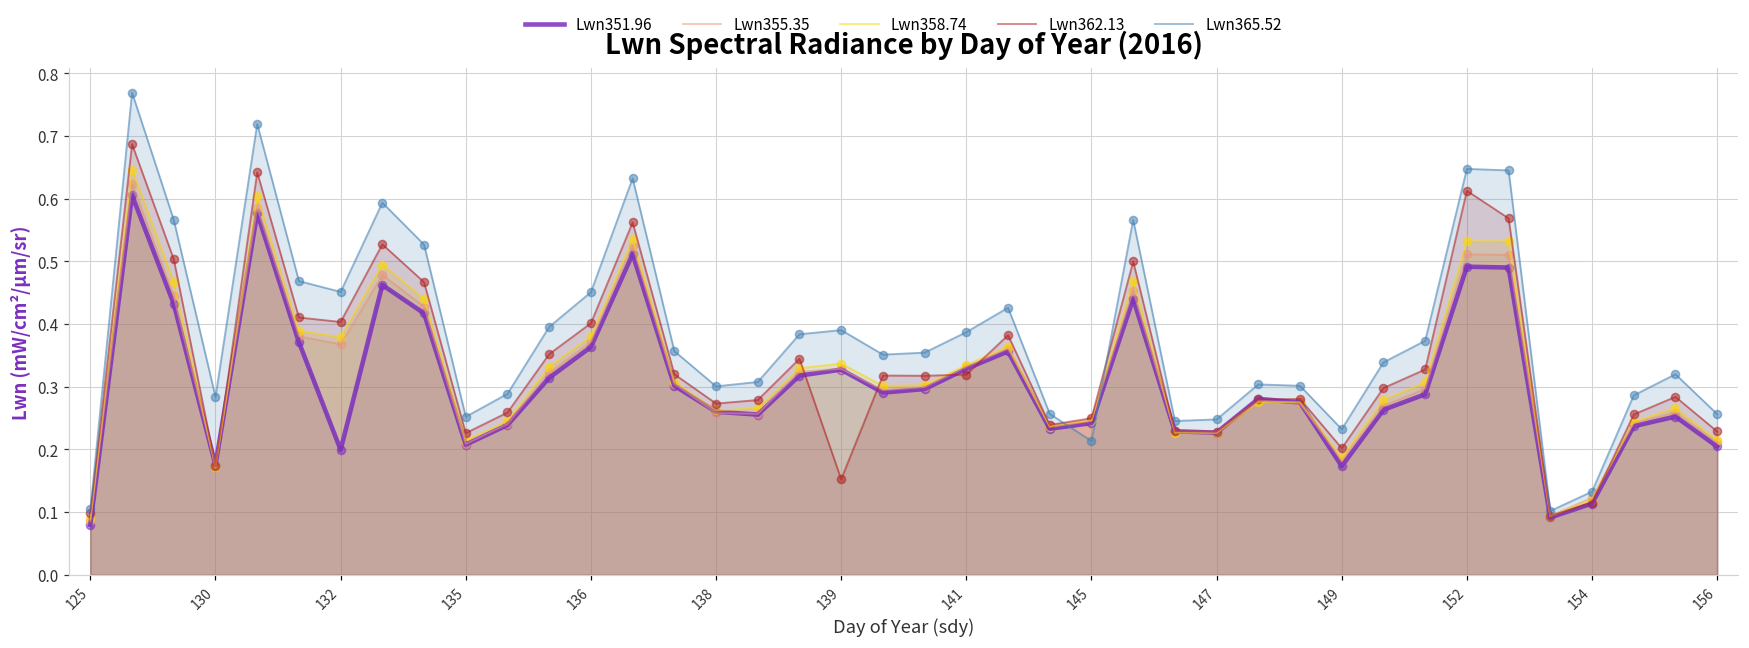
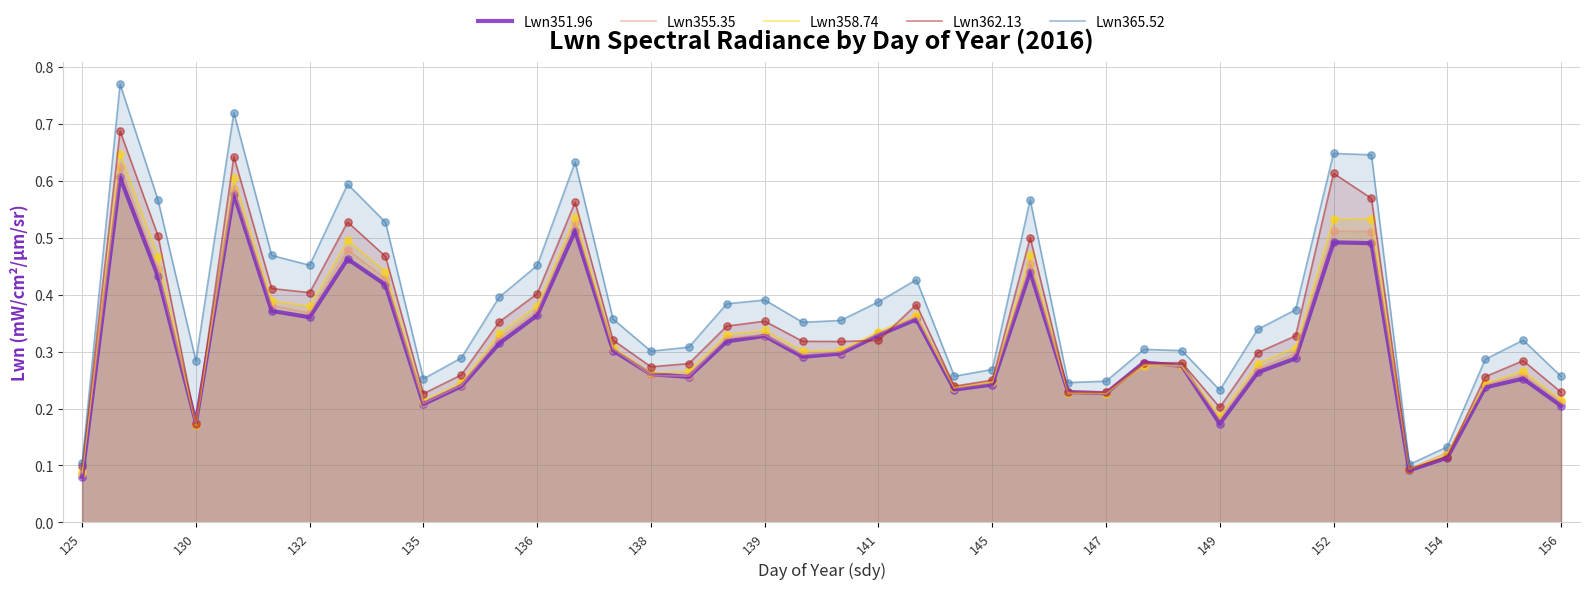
Lwn351.96, 132: 0.20 -> 0.36
Lwn362.13, 139: 0.15 -> 0.35
Lwn365.52, 145: 0.21 -> 0.27
